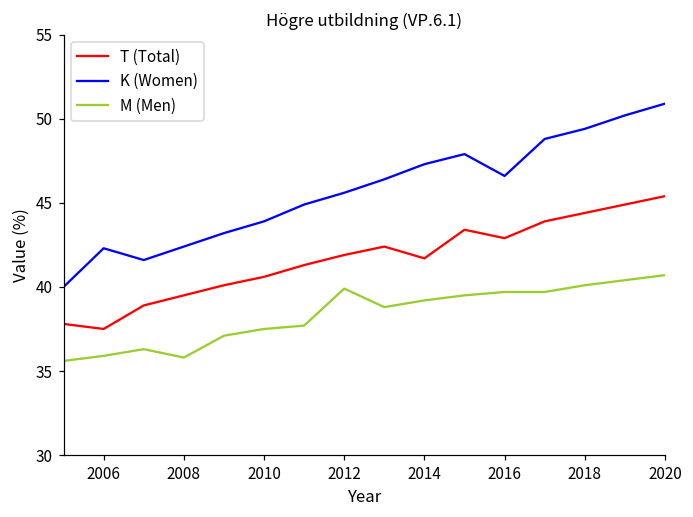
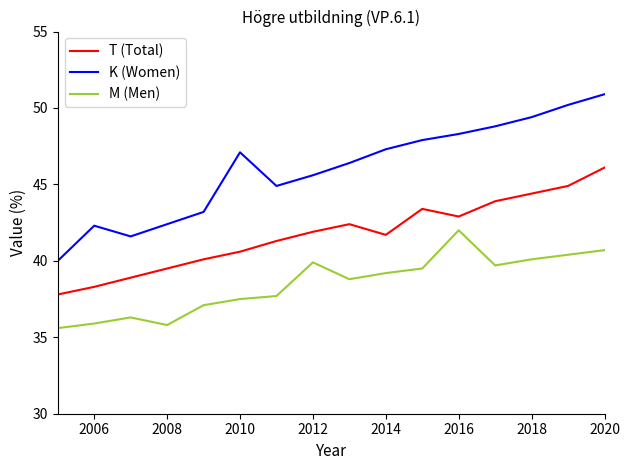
T (Total), 2006: 37.5 -> 38.3
K (Women), 2010: 43.9 -> 47.1
K (Women), 2016: 46.6 -> 48.3
M (Men), 2016: 39.7 -> 42.0
T (Total), 2020: 45.4 -> 46.1
